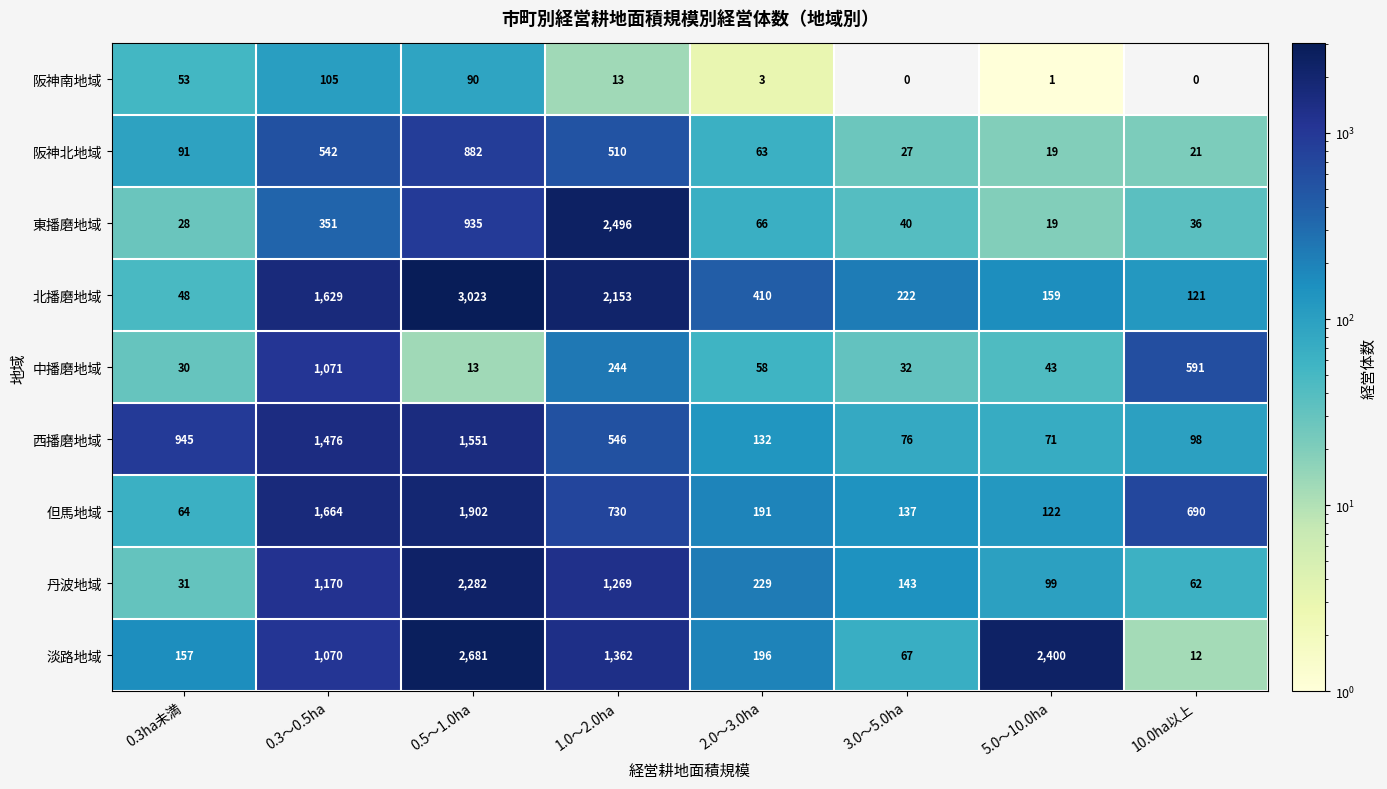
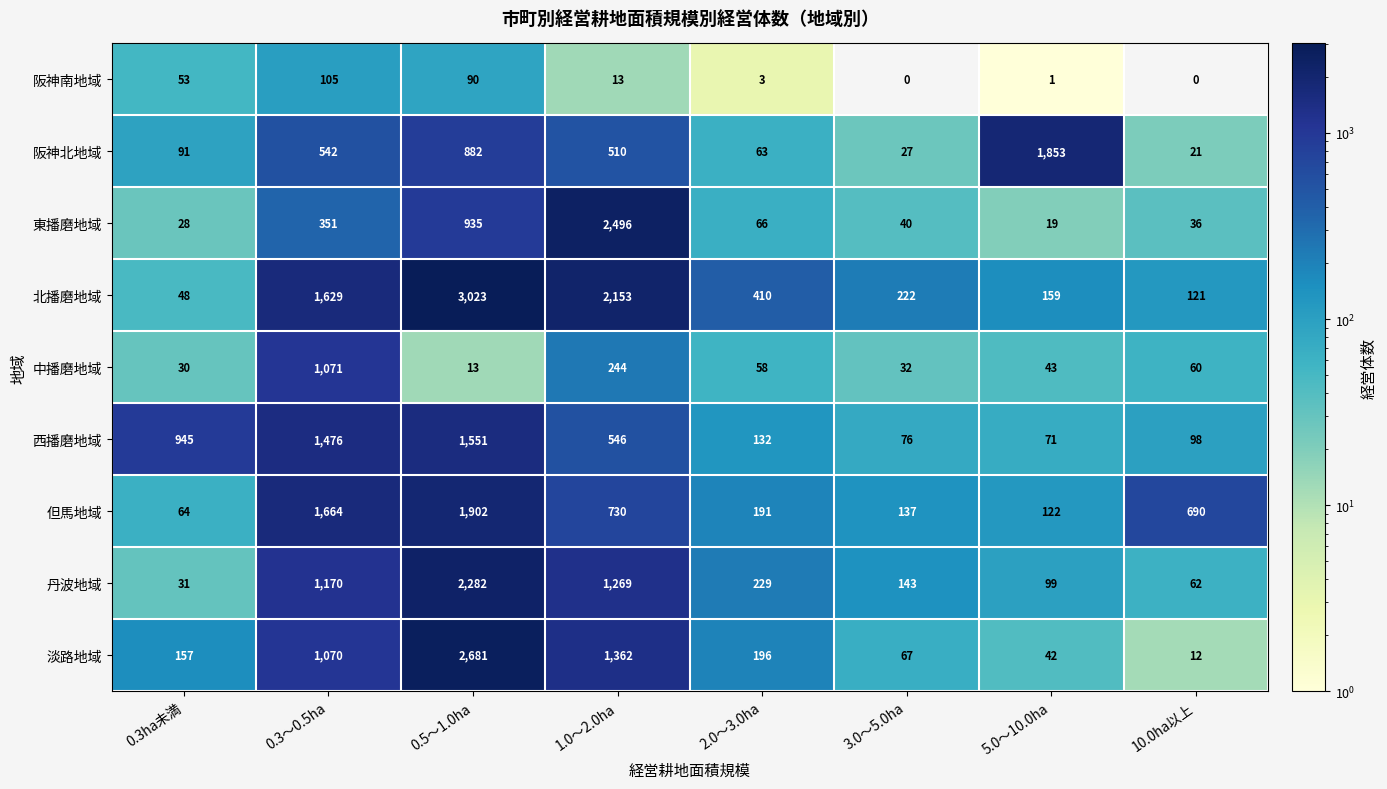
阪神北地域, 5.0～10.0ha: 19 -> 1,853
中播磨地域, 10.0ha以上: 591 -> 60
淡路地域, 5.0～10.0ha: 2,400 -> 42
